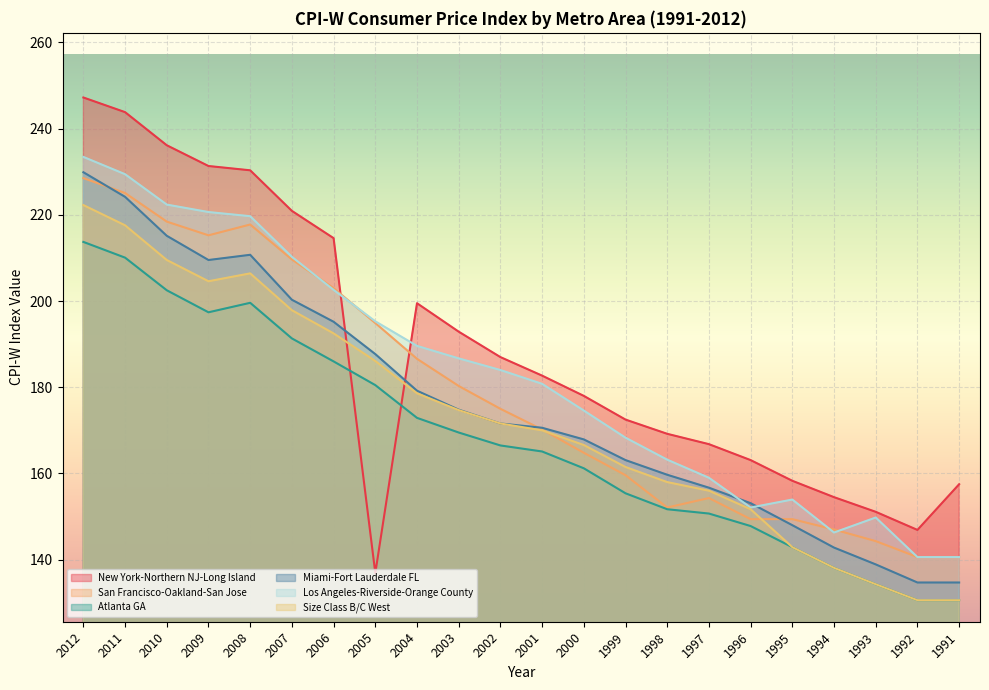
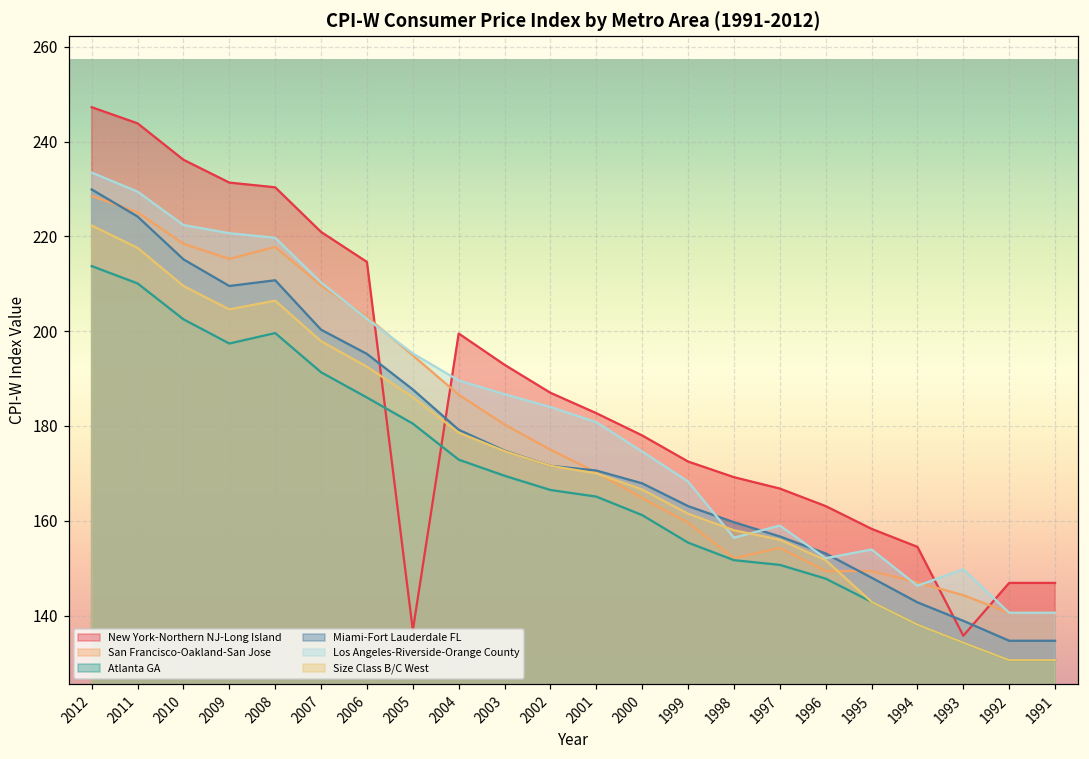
Los Angeles-Riverside-Orange County, 1998: 163 -> 156
New York-Northern NJ-Long Island, 1993: 151 -> 136
New York-Northern NJ-Long Island, 1991: 158 -> 147
